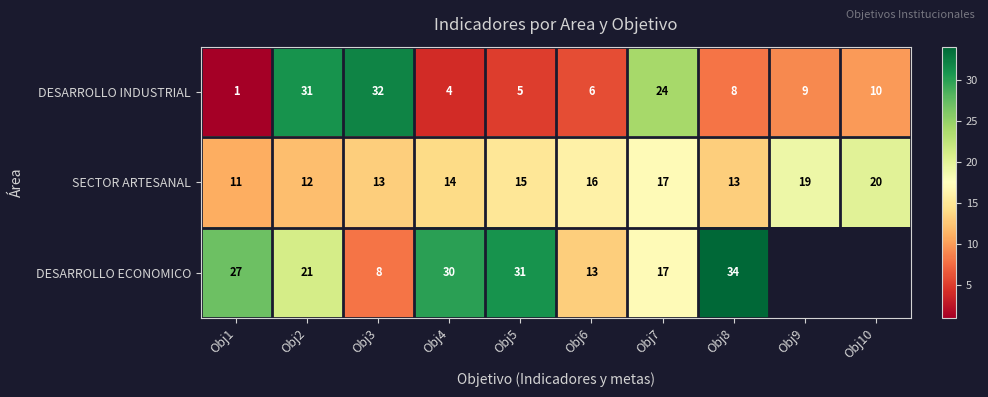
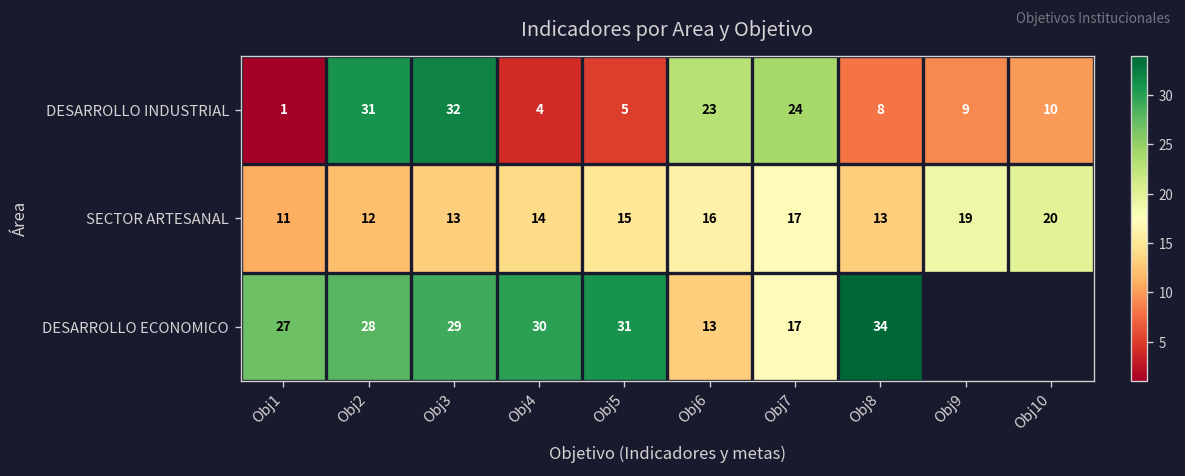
DESARROLLO INDUSTRIAL, Obj6: 6 -> 23
DESARROLLO ECONOMICO, Obj2: 21 -> 28
DESARROLLO ECONOMICO, Obj3: 8 -> 29
